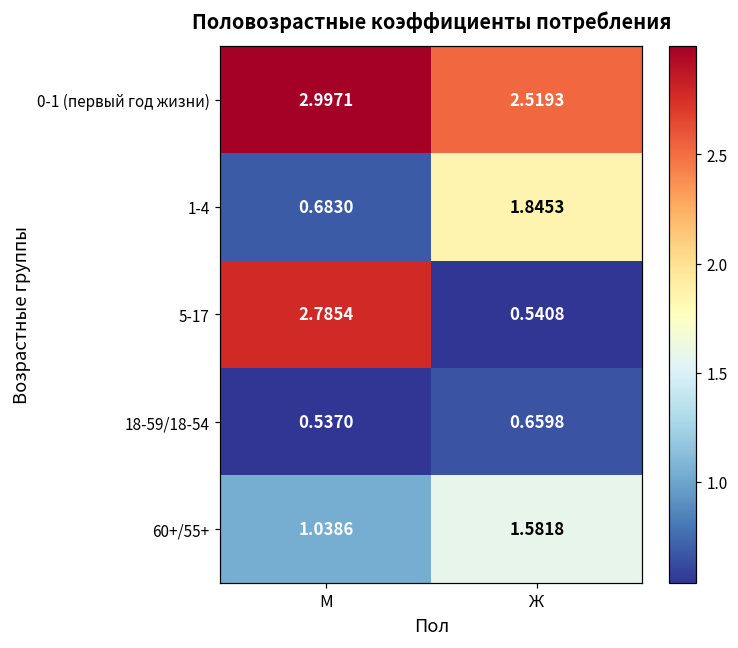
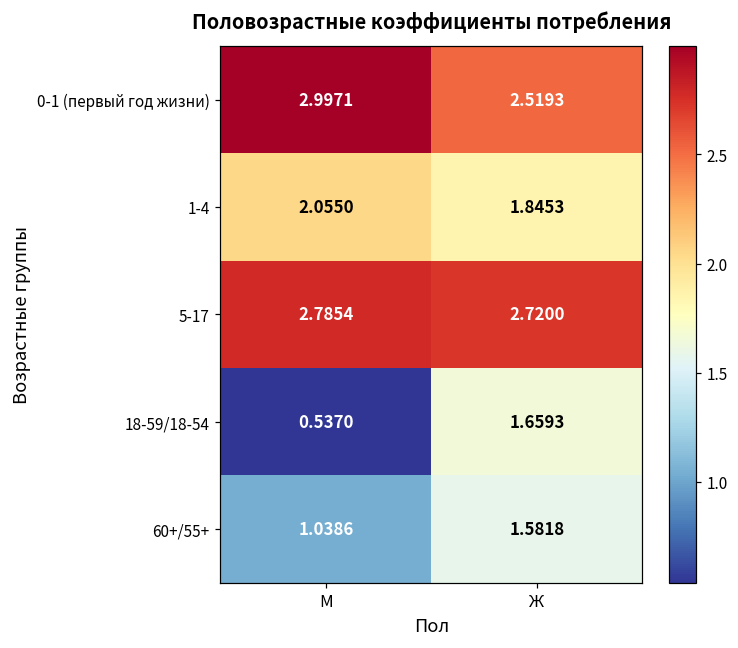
1-4, М: 0.6830 -> 2.0550
5-17, Ж: 0.5408 -> 2.7200
18-59/18-54, Ж: 0.6598 -> 1.6593
